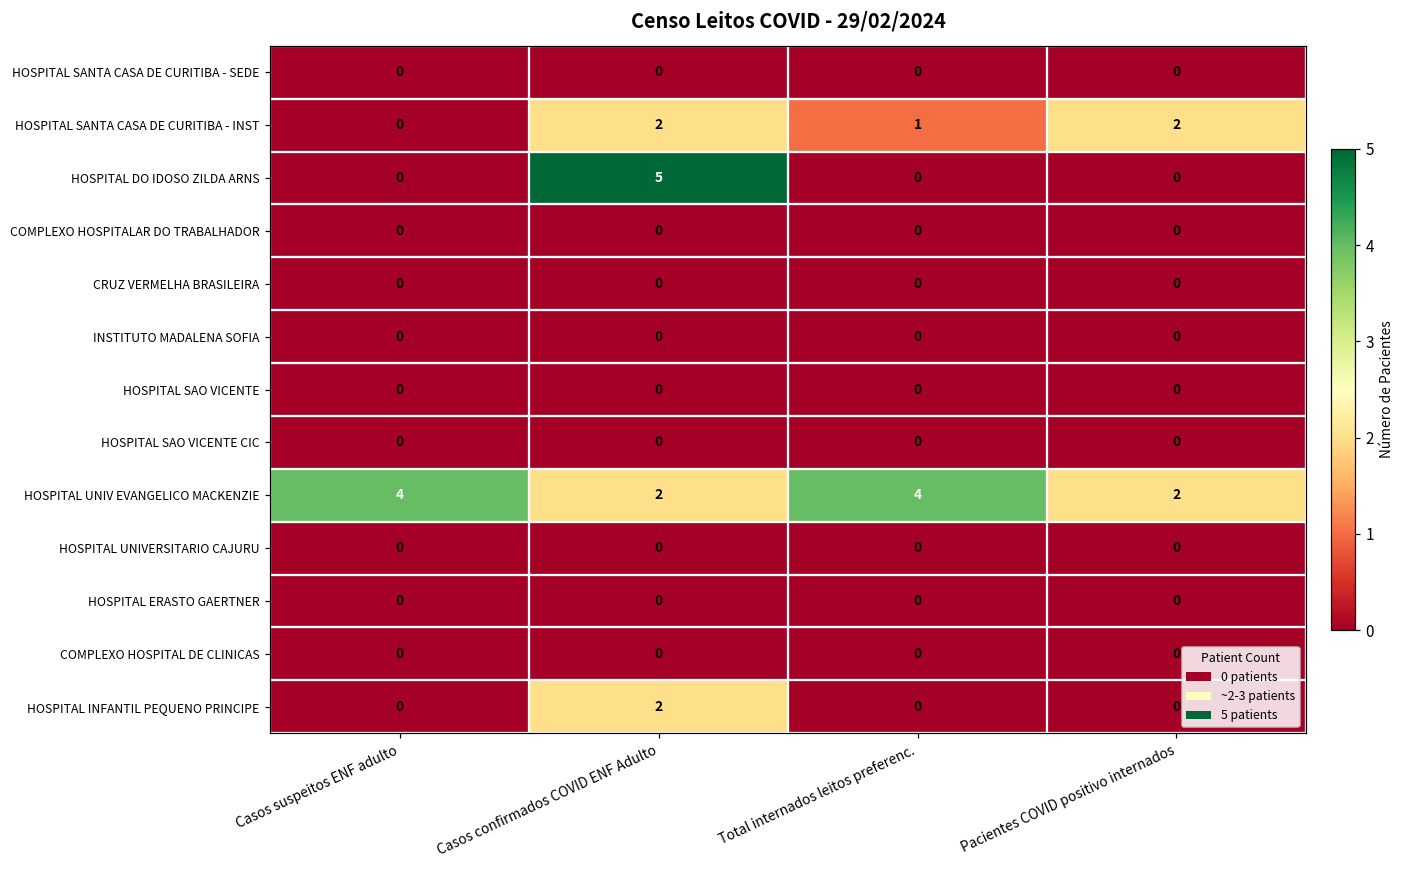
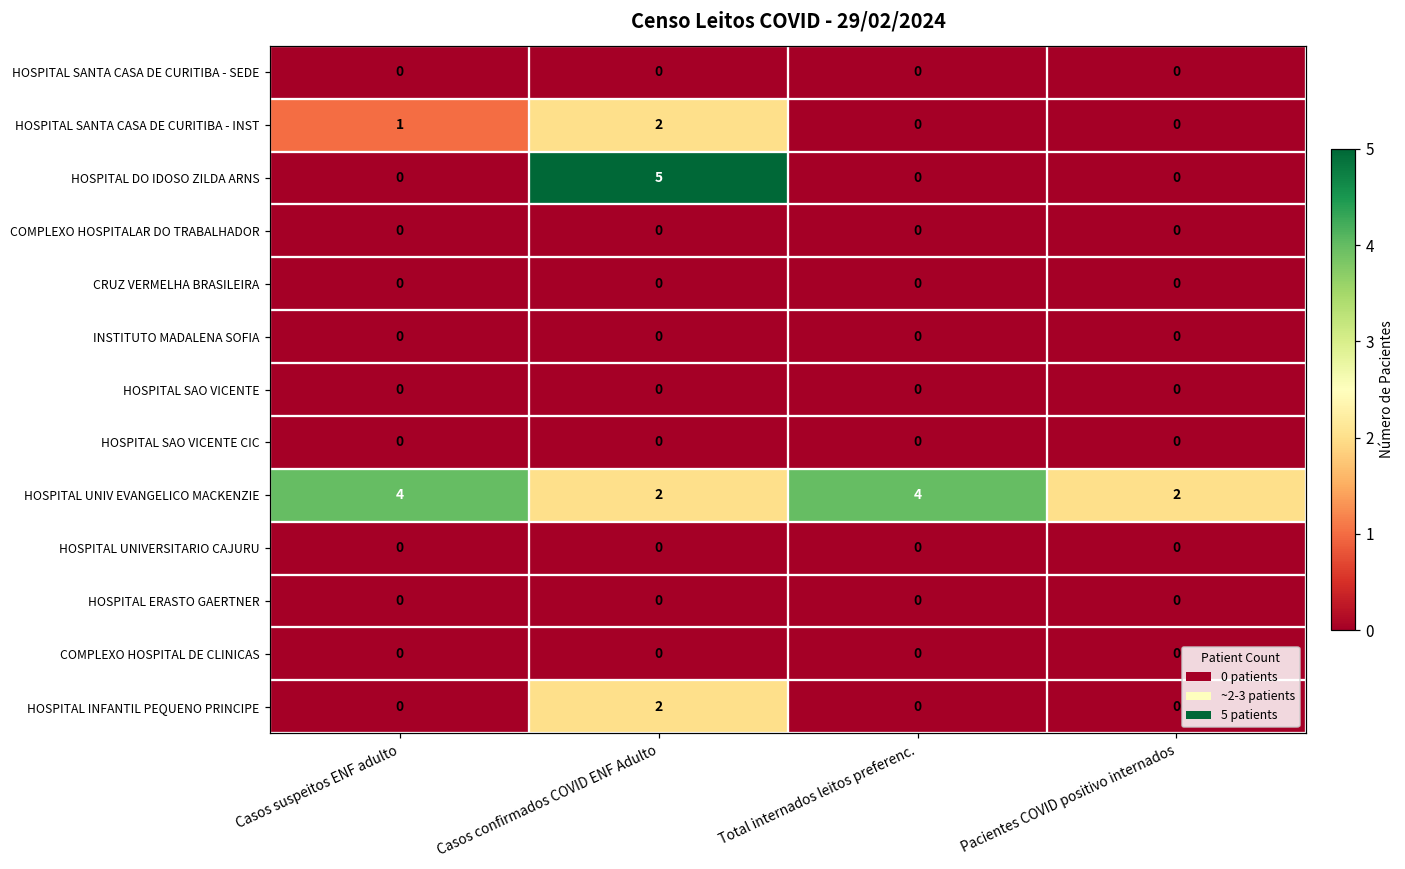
HOSPITAL SANTA CASA DE CURITIBA - INST, Casos suspeitos ENF adulto: 0 -> 1
HOSPITAL SANTA CASA DE CURITIBA - INST, Total internados leitos preferenc.: 1 -> 0
HOSPITAL SANTA CASA DE CURITIBA - INST, Pacientes COVID positivo internados: 2 -> 0
